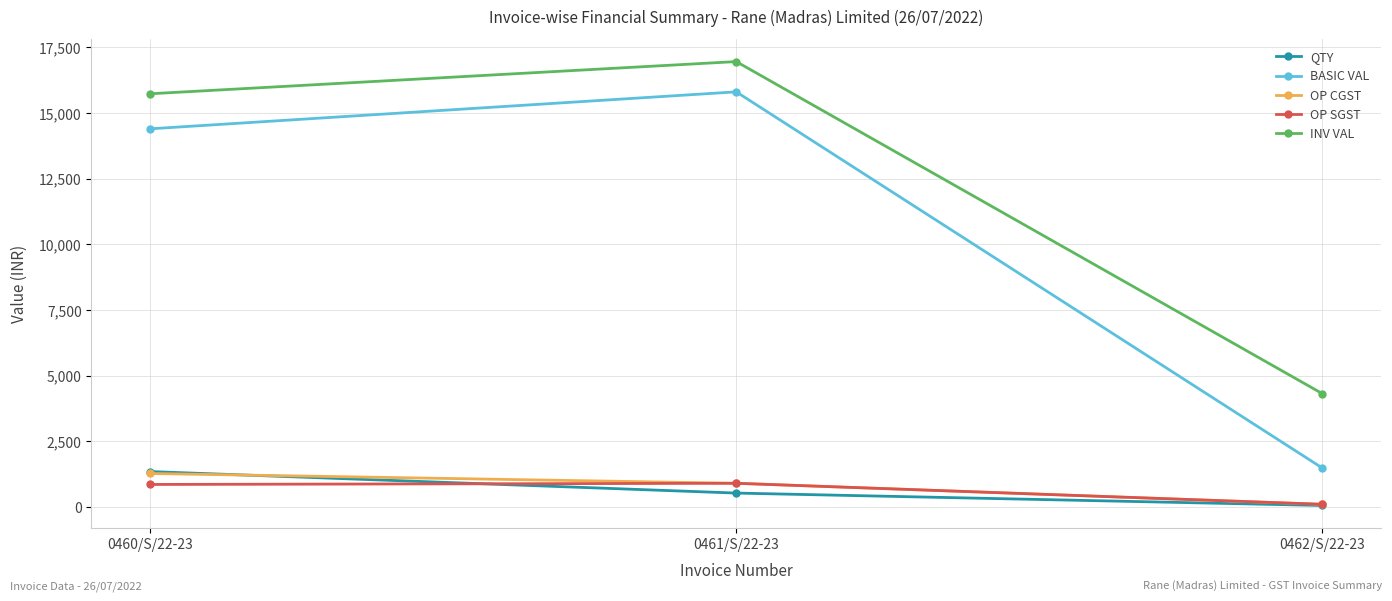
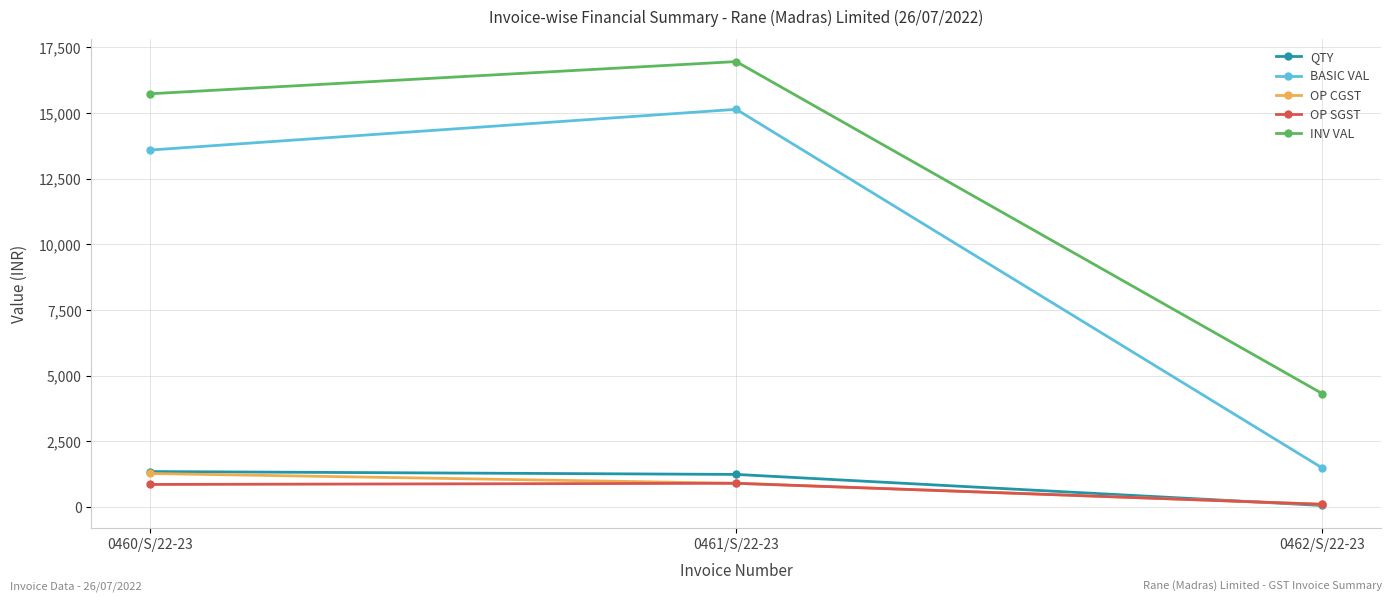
BASIC VAL, 0460/S/22-23: 14,400 -> 13,600
QTY, 0461/S/22-23: 500 -> 1,200
BASIC VAL, 0461/S/22-23: 15,800 -> 15,100
